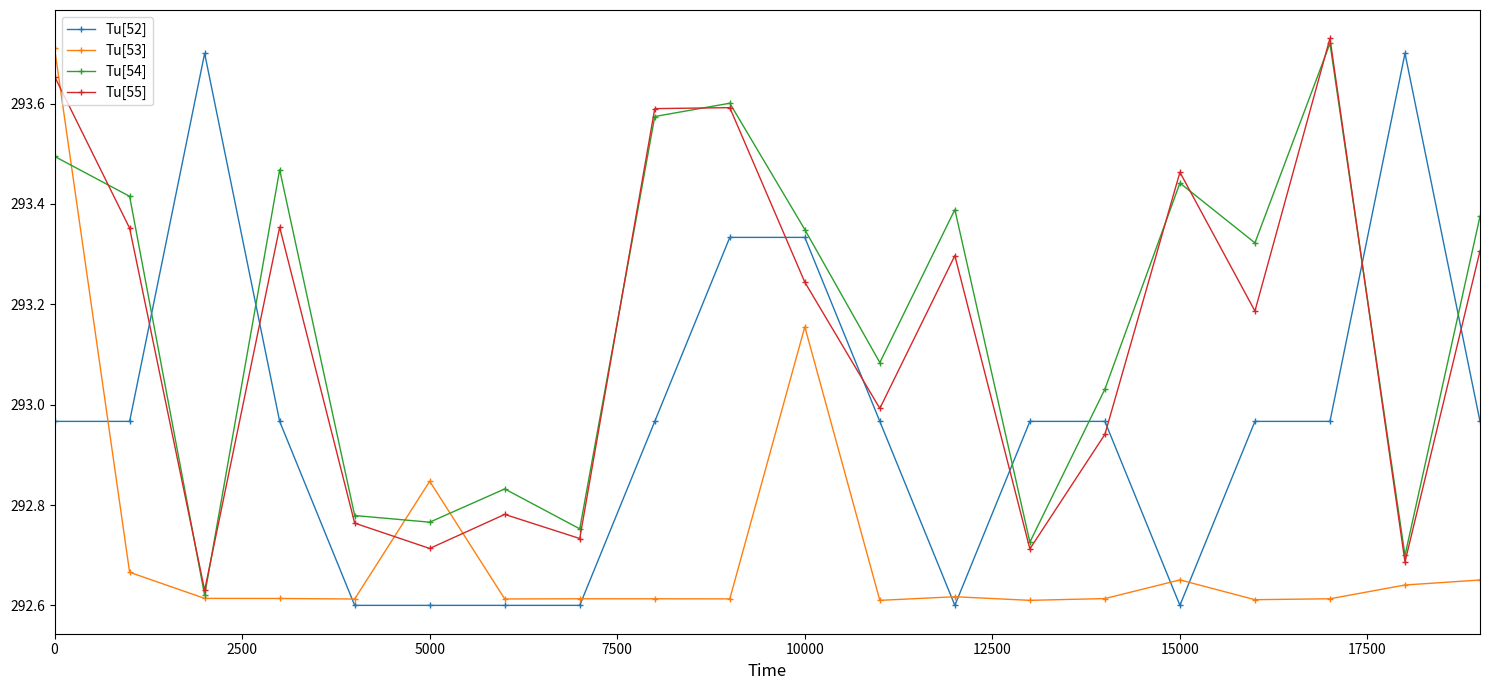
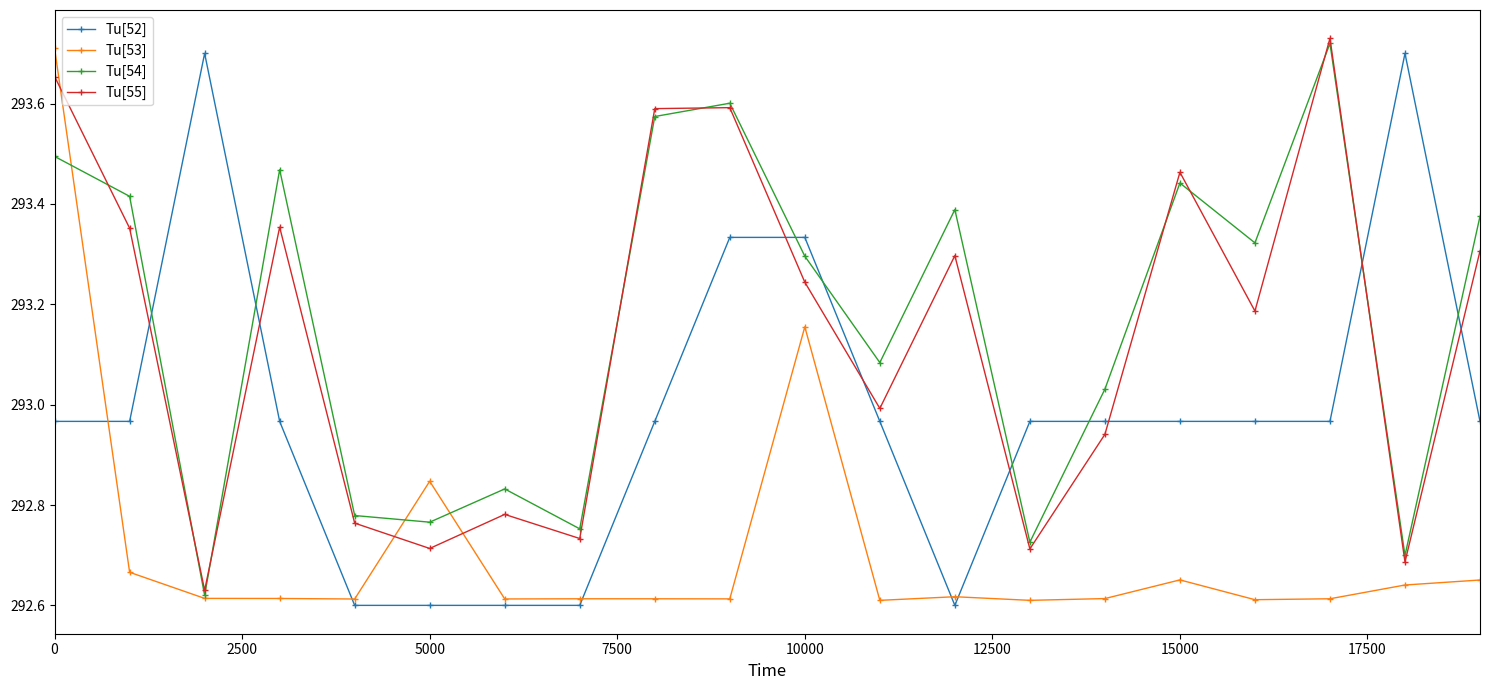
Tu[54], 10000: 293.35 -> 293.30
Tu[52], 15000: 292.60 -> 292.97
